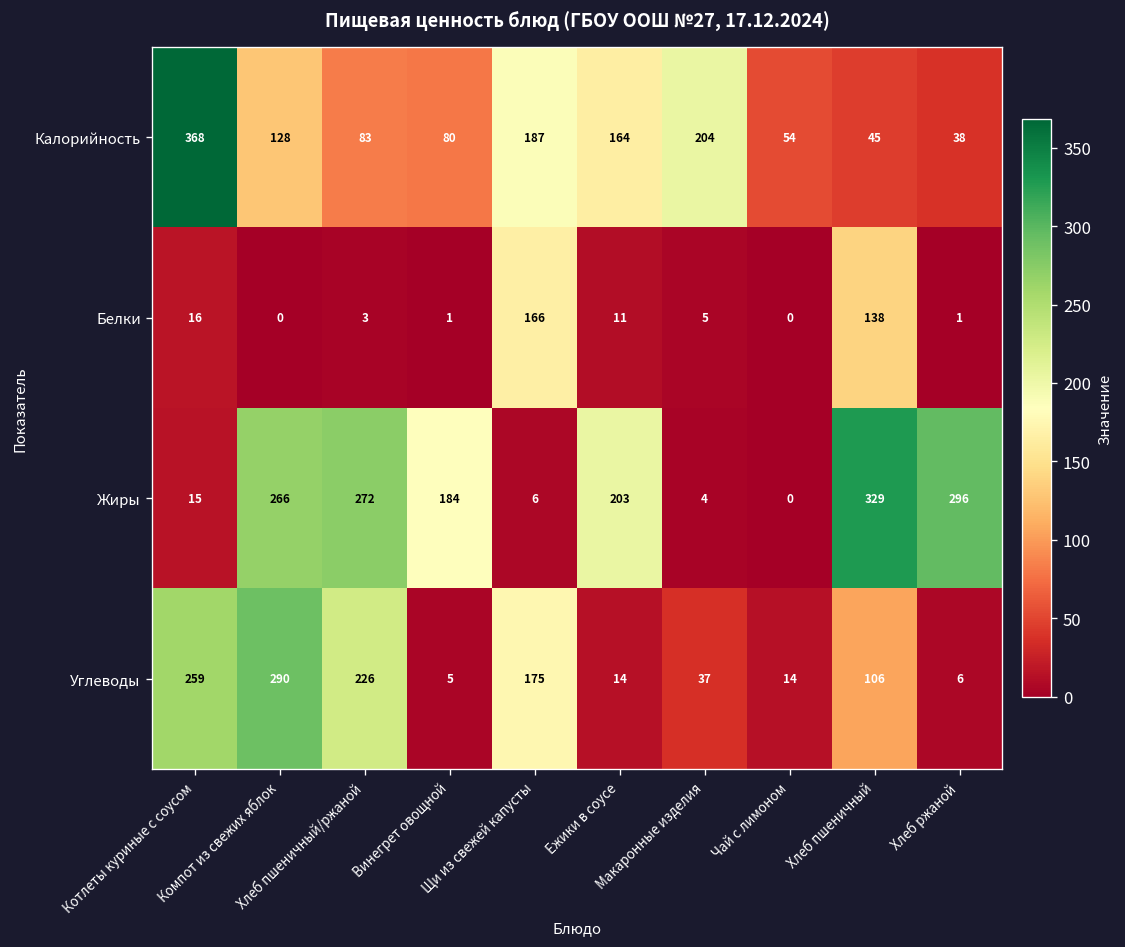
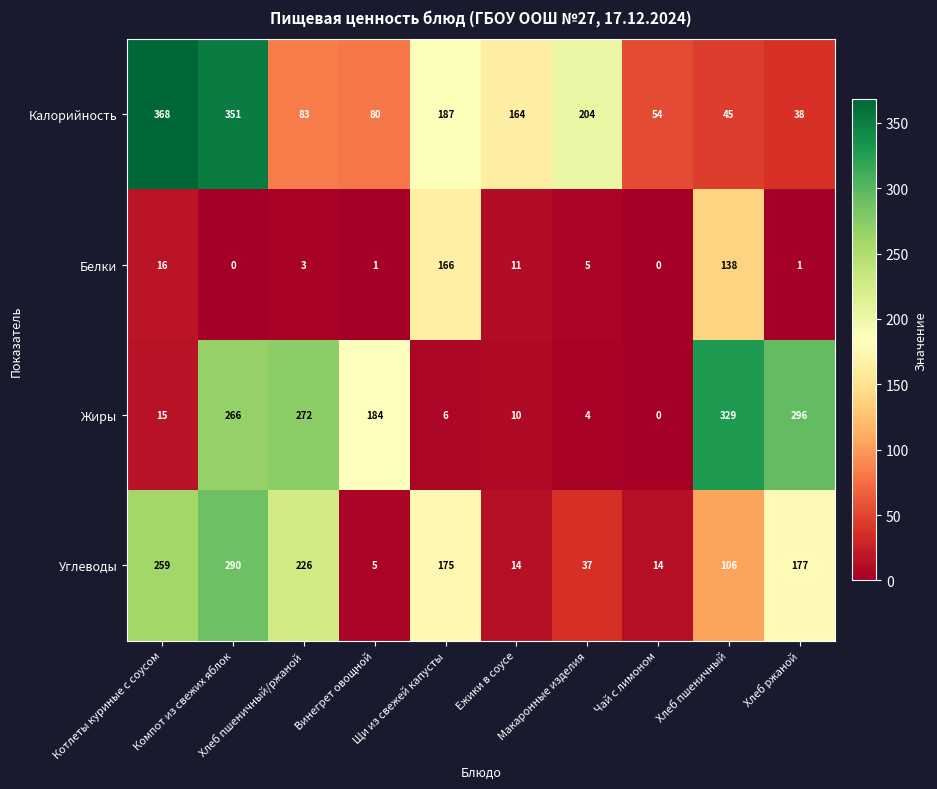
Калорийность, Компот из свежих яблок: 128 -> 351
Жиры, Ежики в соусе: 203 -> 10
Углеводы, Хлеб ржаной: 6 -> 177
